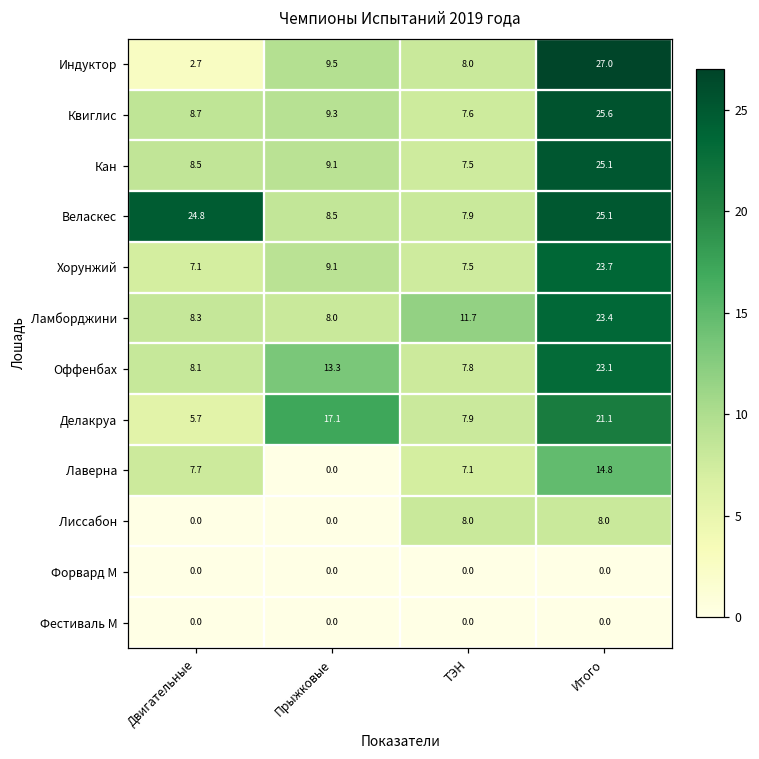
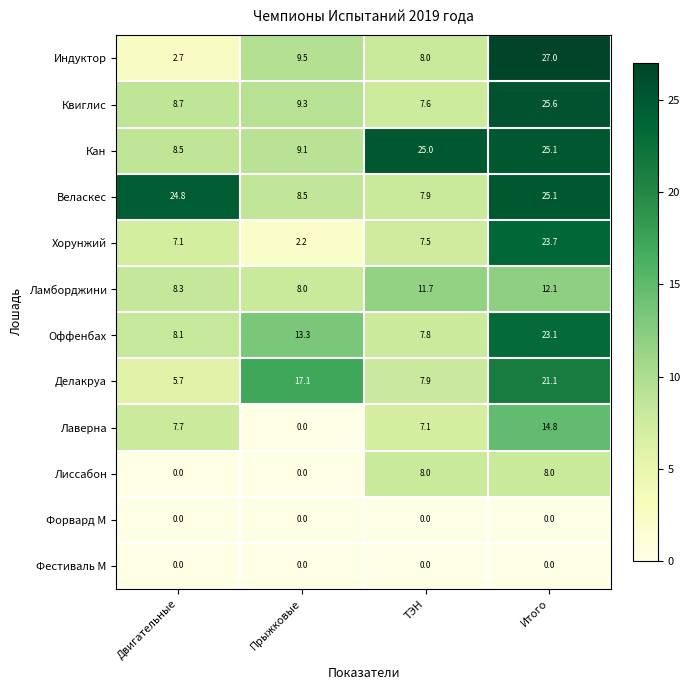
Кан, ТЭН: 7.5 -> 25.0
Хорунжий, Прыжковые: 9.1 -> 2.2
Ламборджини, Итого: 23.4 -> 12.1
